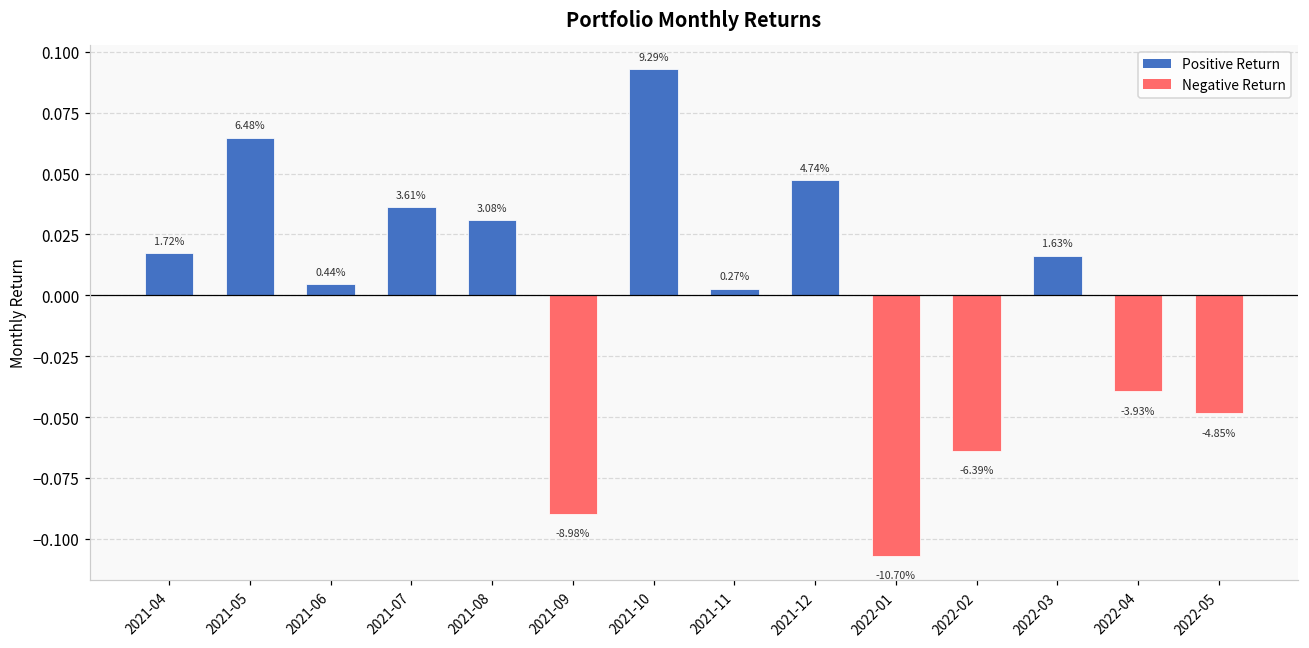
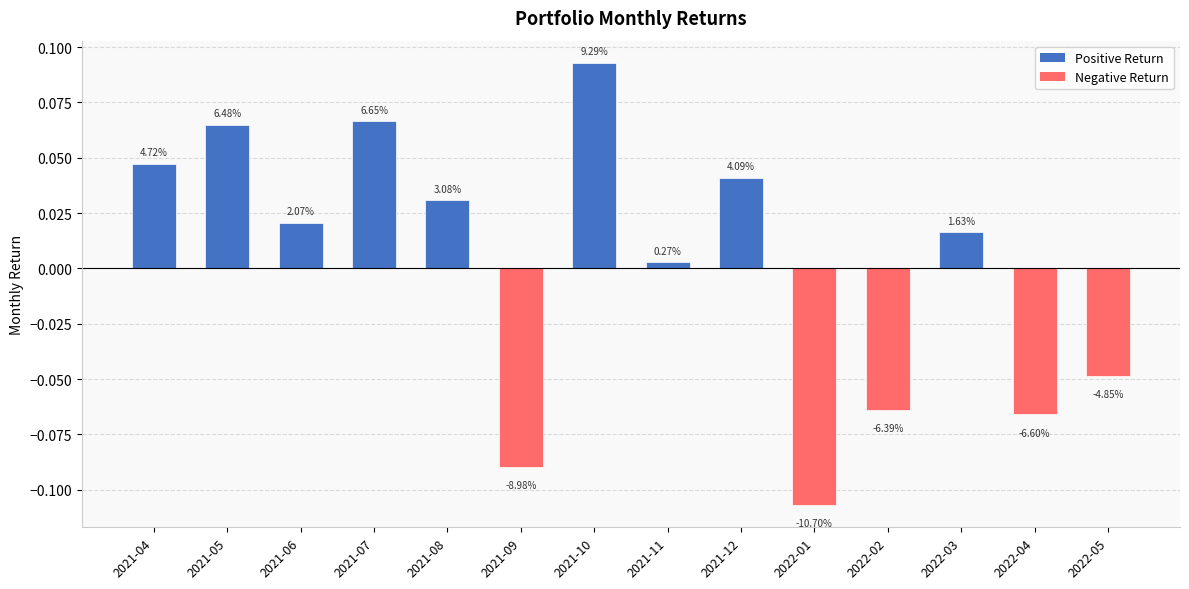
2021-04: 1.72% -> 4.72%
2021-06: 0.44% -> 2.07%
2021-07: 3.61% -> 6.65%
2021-12: 4.74% -> 4.09%
2022-04: -3.93% -> -6.60%
